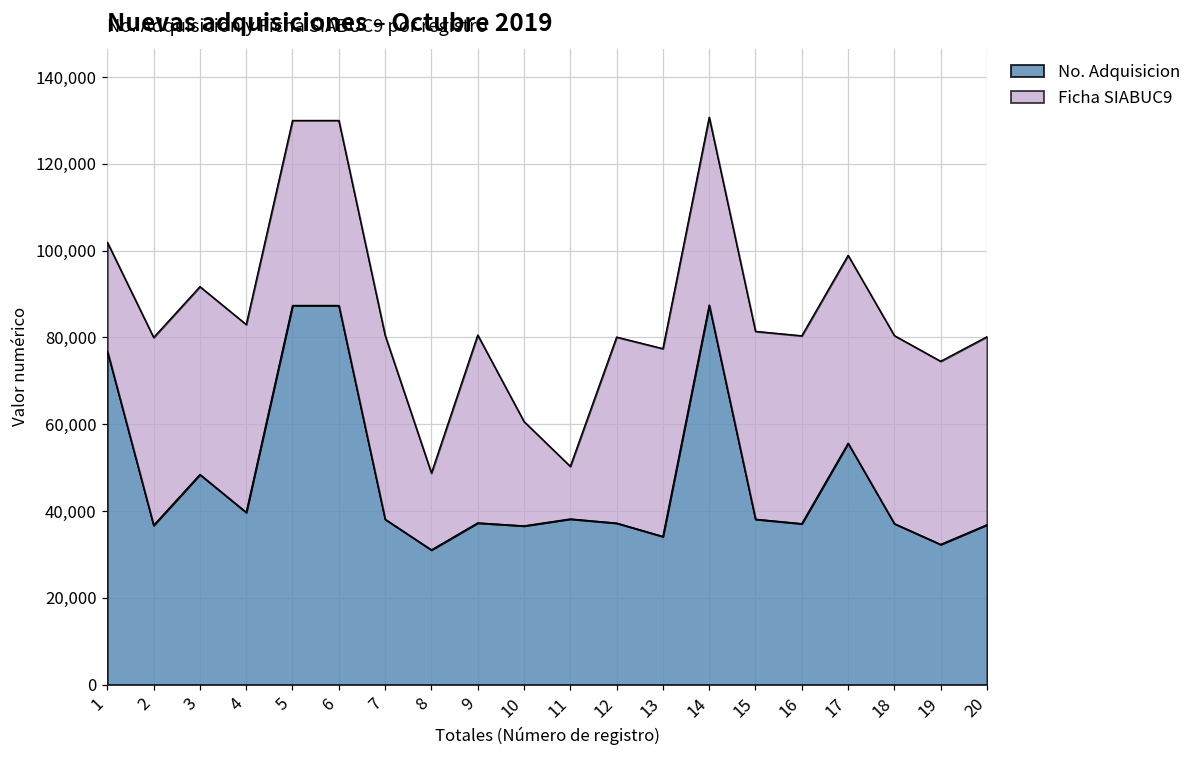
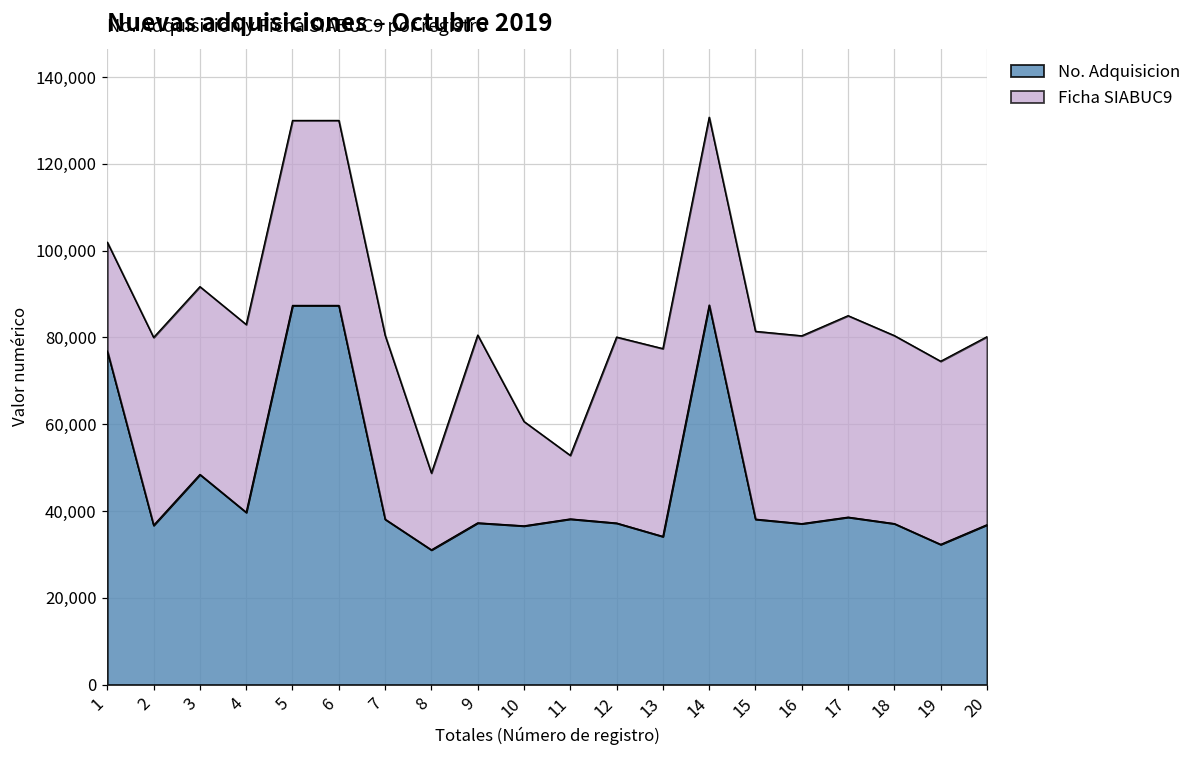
Ficha SIABUC9, 11: 12,000 -> 15,000
No. Adquisicion, 17: 56,000 -> 39,000
Ficha SIABUC9, 17: 43,000 -> 46,000
